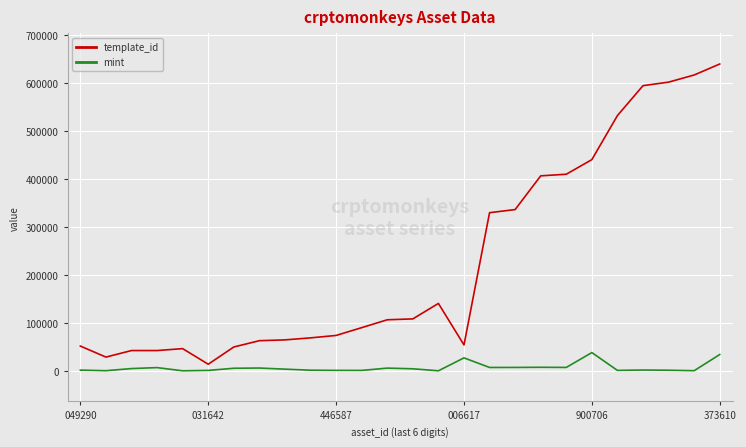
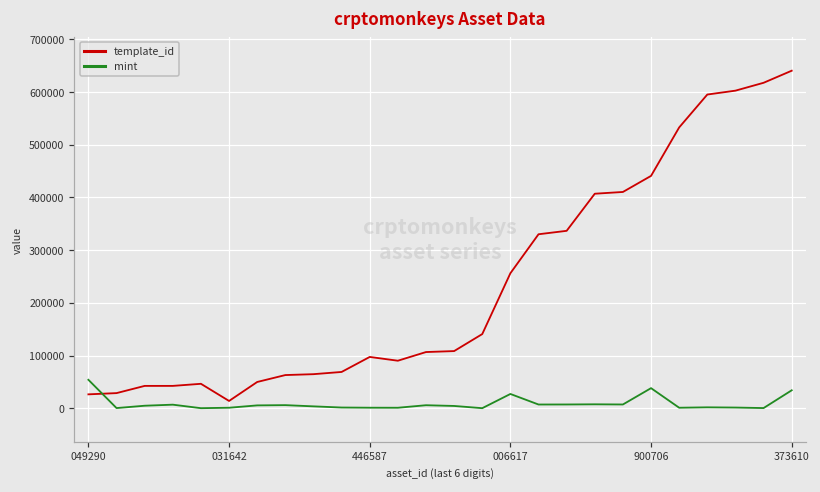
template_id, 049290: 50000 -> 30000
mint, 049290: 0 -> 50000
template_id, 446587: 70000 -> 100000
template_id, 006617: 50000 -> 260000
